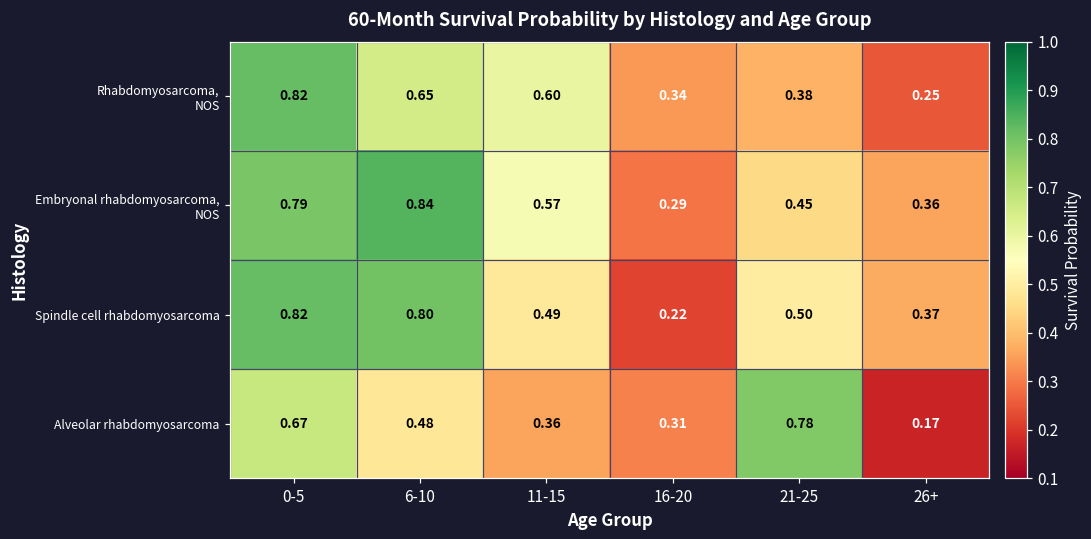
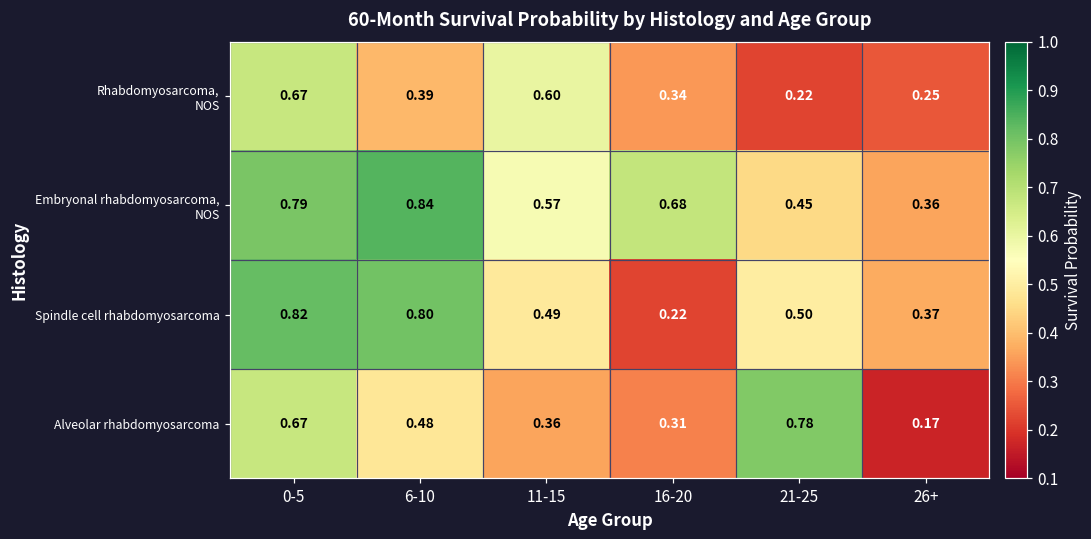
Rhabdomyosarcoma, NOS, 0-5: 0.82 -> 0.67
Rhabdomyosarcoma, NOS, 6-10: 0.65 -> 0.39
Rhabdomyosarcoma, NOS, 21-25: 0.38 -> 0.22
Embryonal rhabdomyosarcoma, NOS, 16-20: 0.29 -> 0.68
